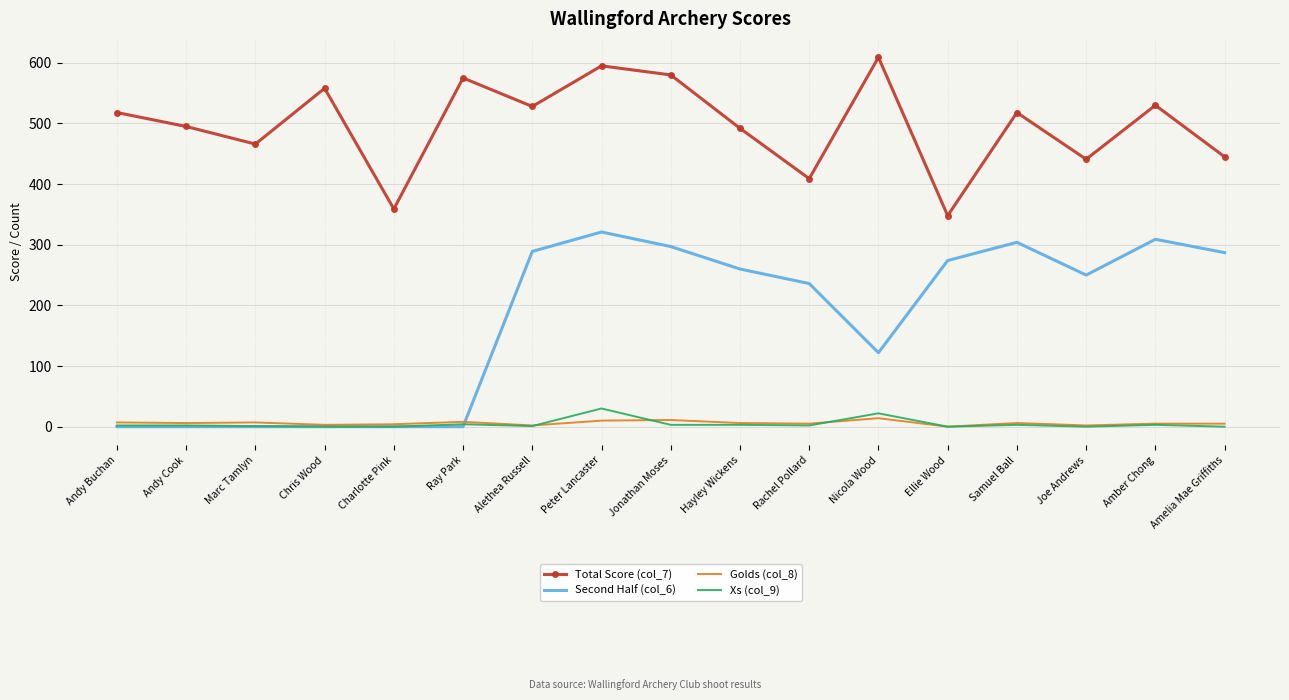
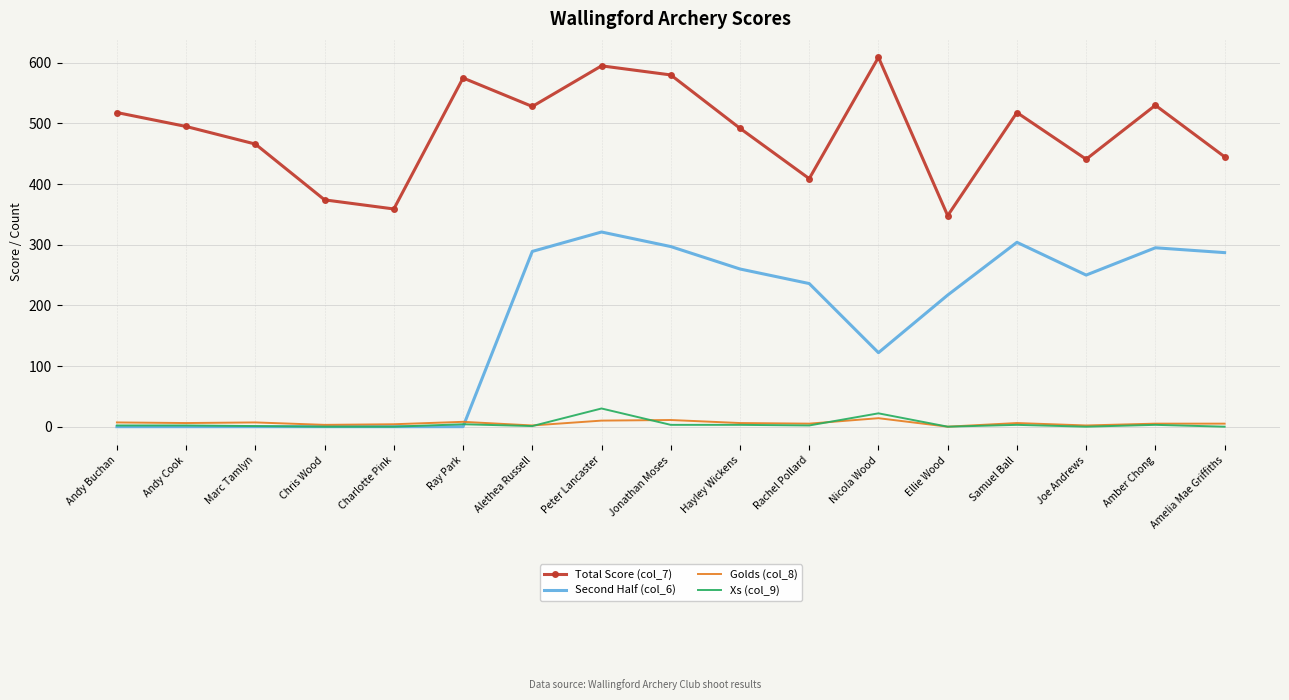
Total Score (col_7), Chris Wood: 560 -> 370
Second Half (col_6), Ellie Wood: 270 -> 220
Second Half (col_6), Amber Chong: 310 -> 300
